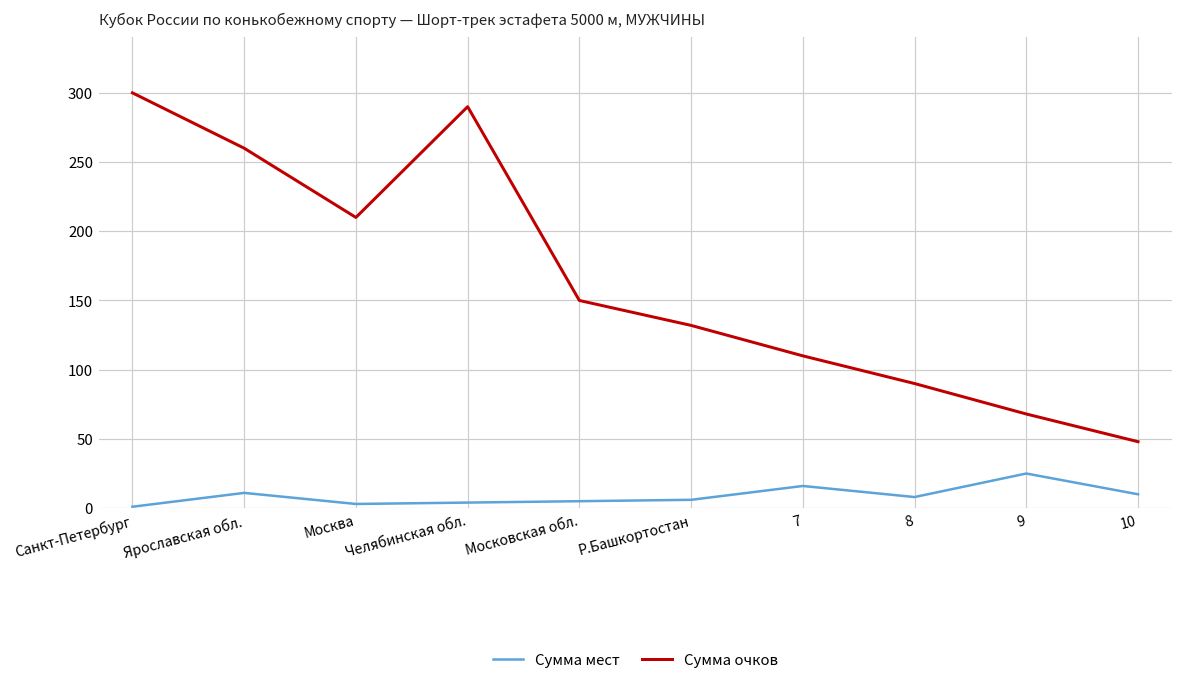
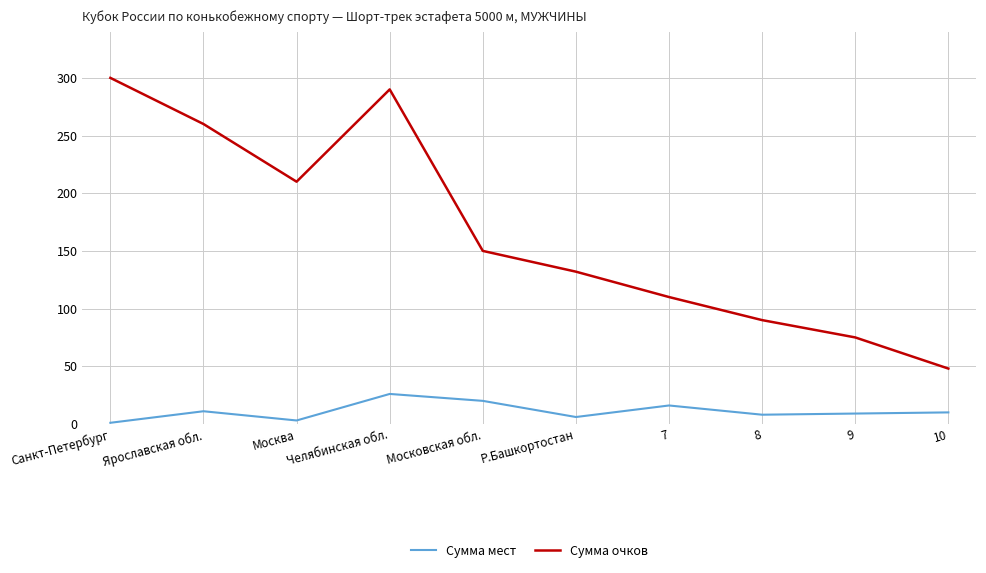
Сумма мест, Челябинская обл.: 4 -> 26
Сумма мест, Московская обл.: 5 -> 20
Сумма мест, 9: 25 -> 9
Сумма очков, 9: 68 -> 75
